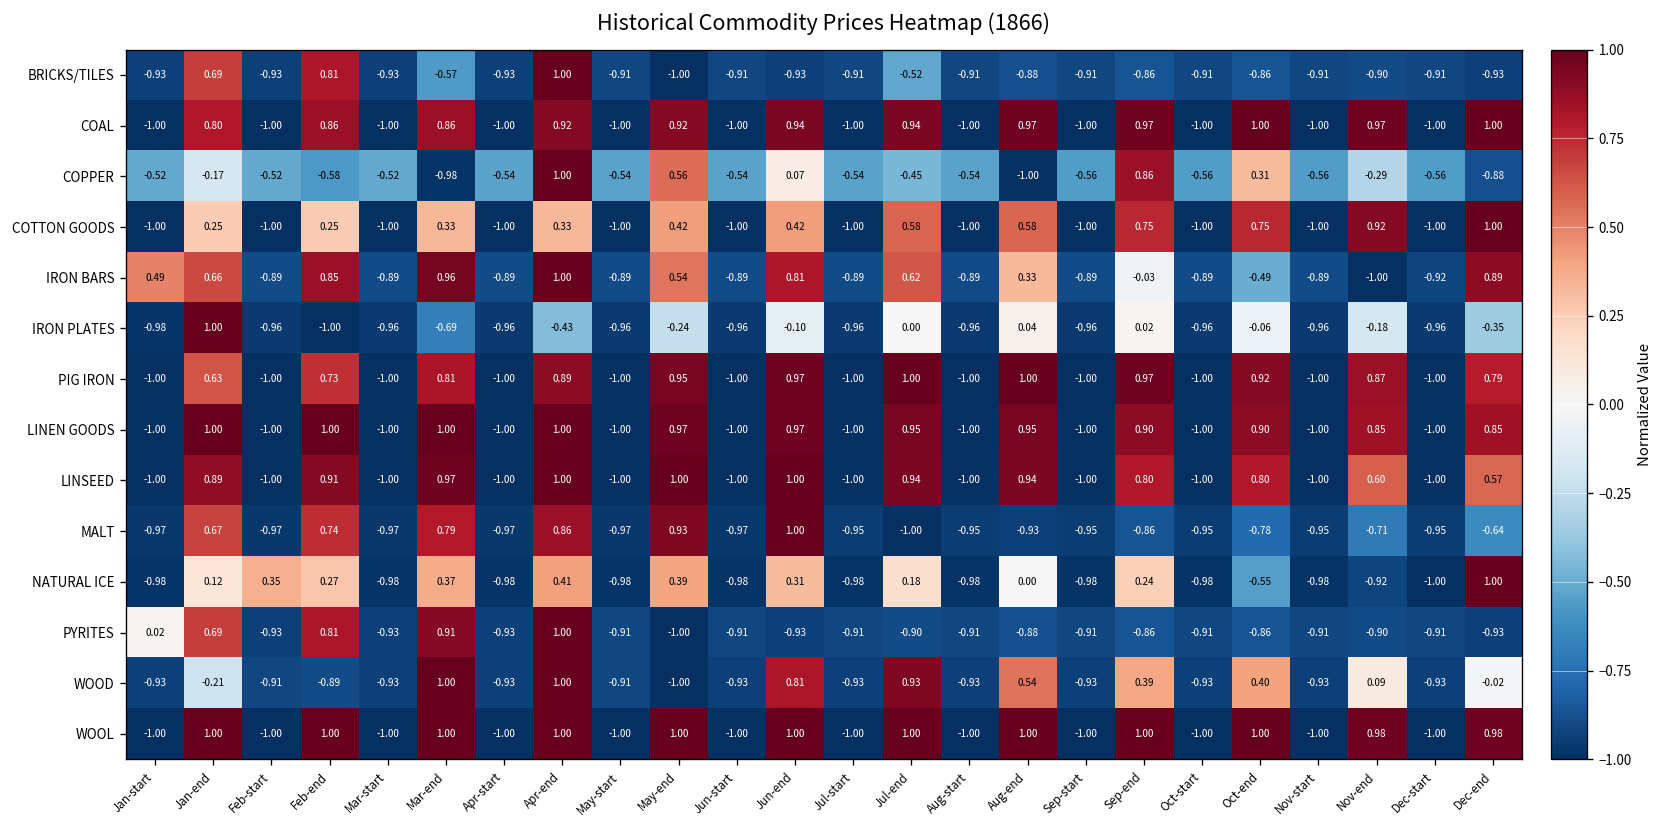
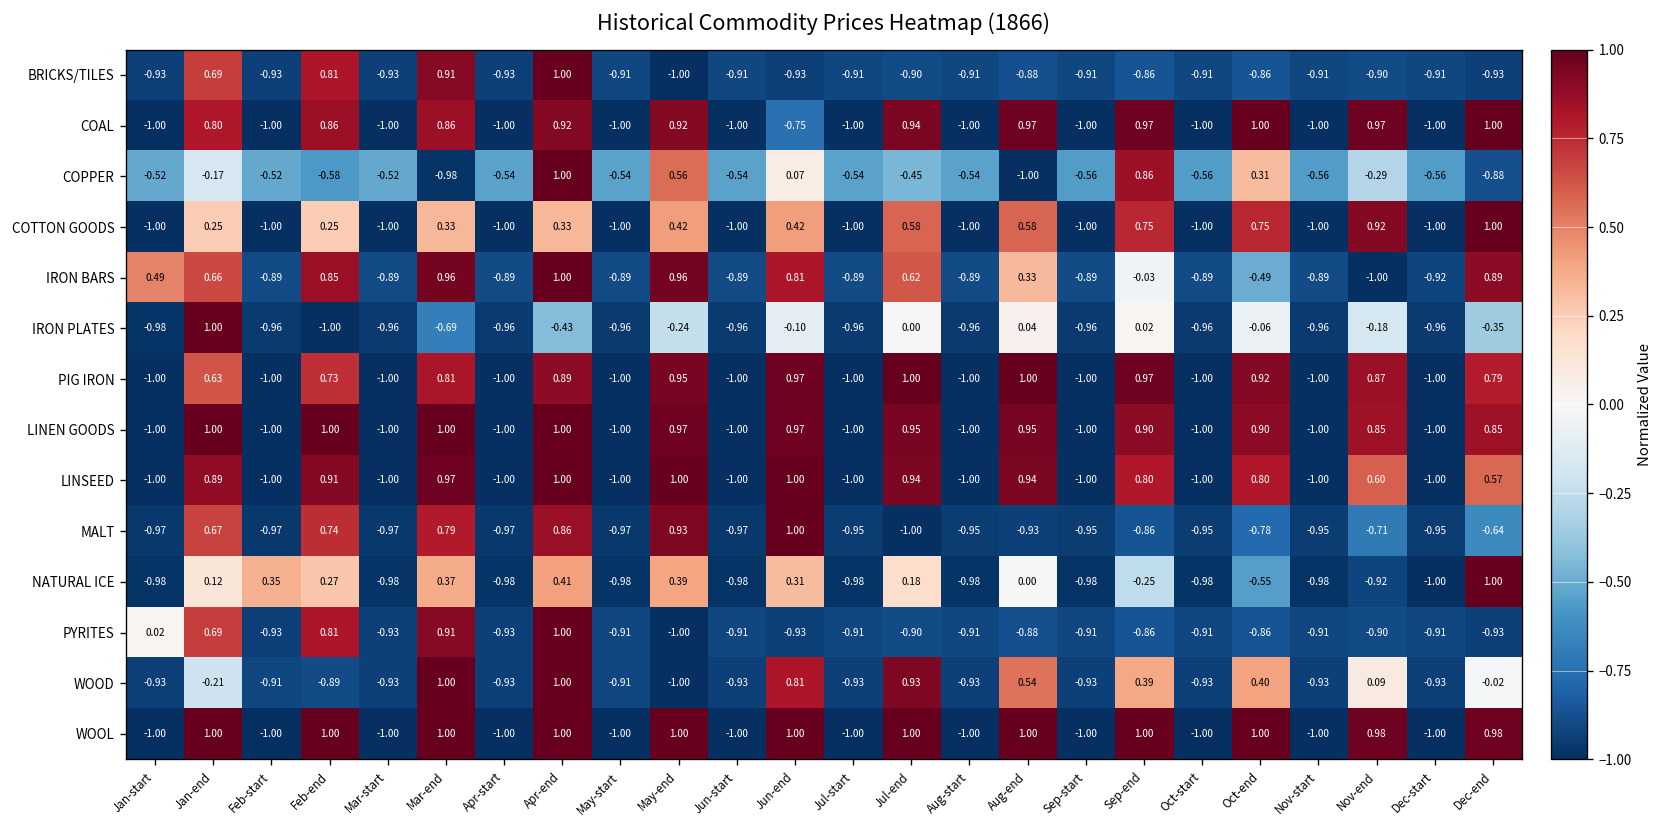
BRICKS/TILES, Mar-end: -0.57 -> 0.91
BRICKS/TILES, Jul-end: -0.52 -> -0.90
COAL, Jun-end: 0.94 -> -0.75
IRON BARS, May-end: 0.54 -> 0.96
NATURAL ICE, Sep-end: 0.24 -> -0.25
